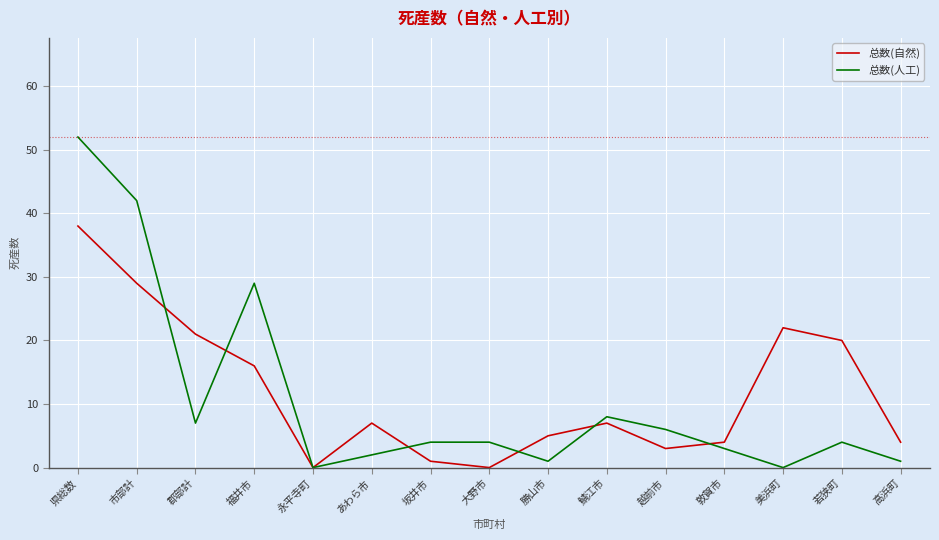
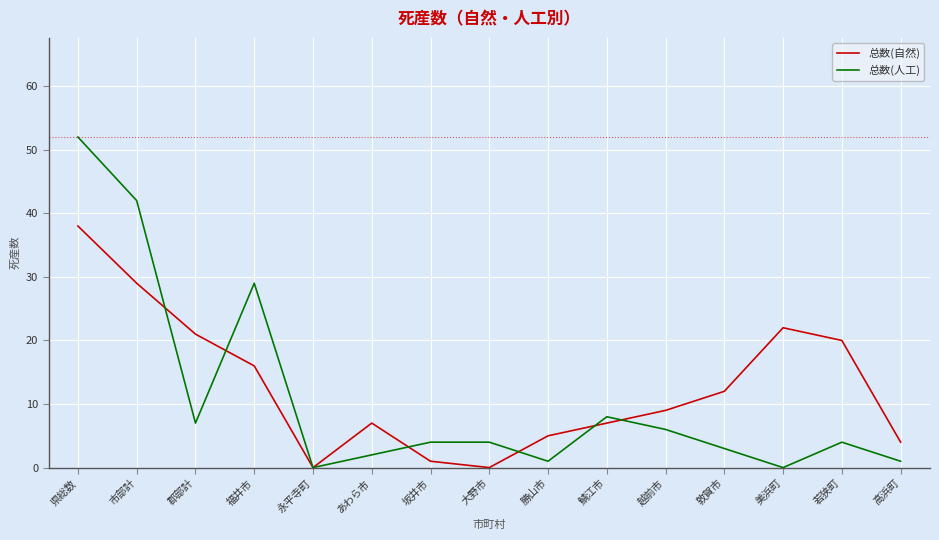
总数(自然), 越前市: 3 -> 9
总数(自然), 敦賀市: 4 -> 12
